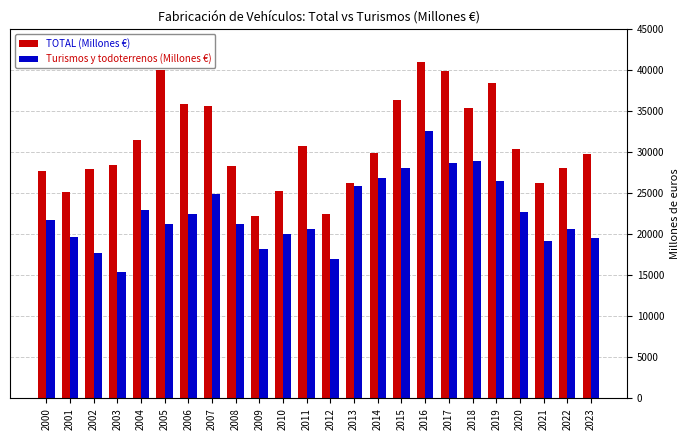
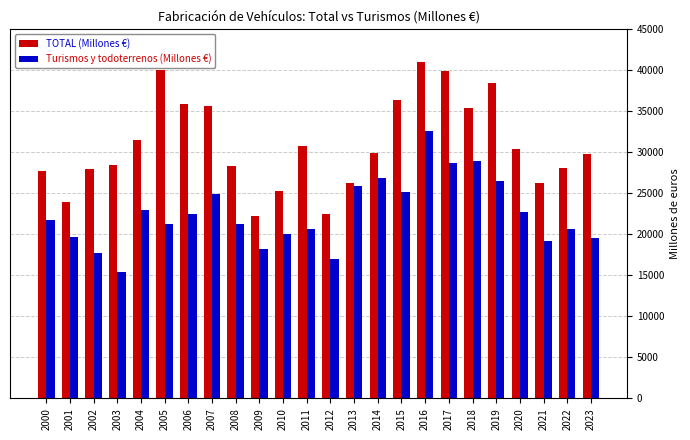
TOTAL (Millones €), 2001: 25000 -> 24000
Turismos y todoterrenos (Millones €), 2015: 28000 -> 25000
